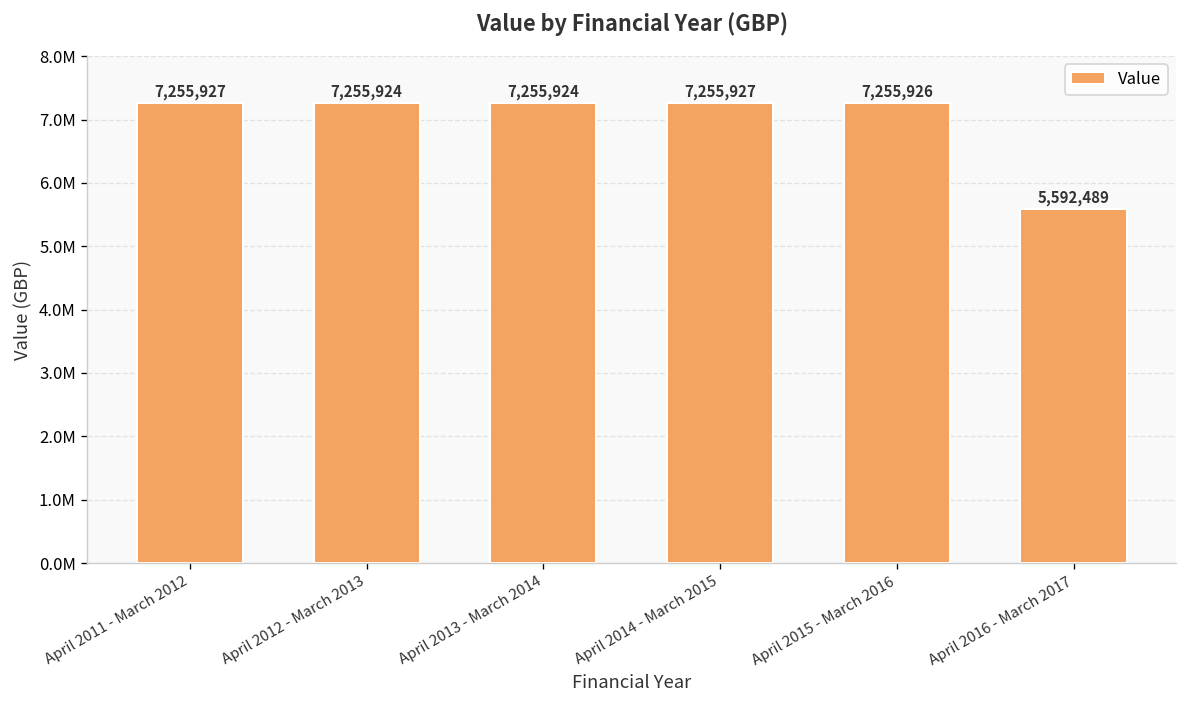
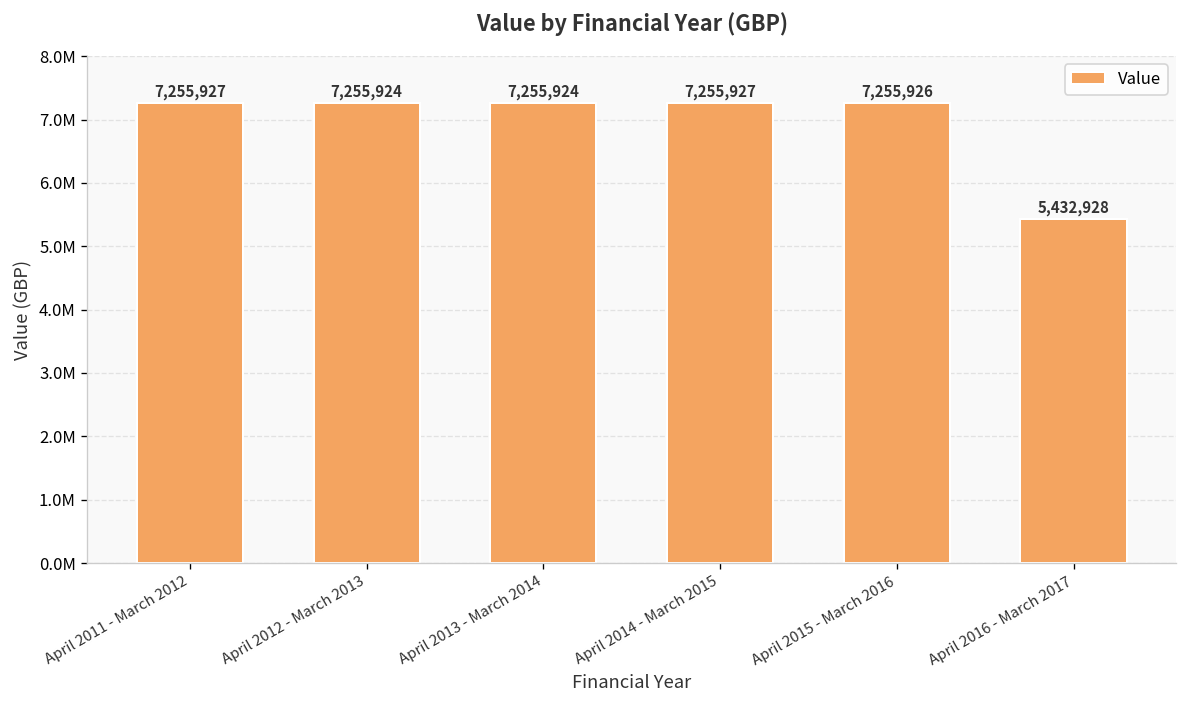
April 2016 - March 2017: 5,592,489 -> 5,432,928
